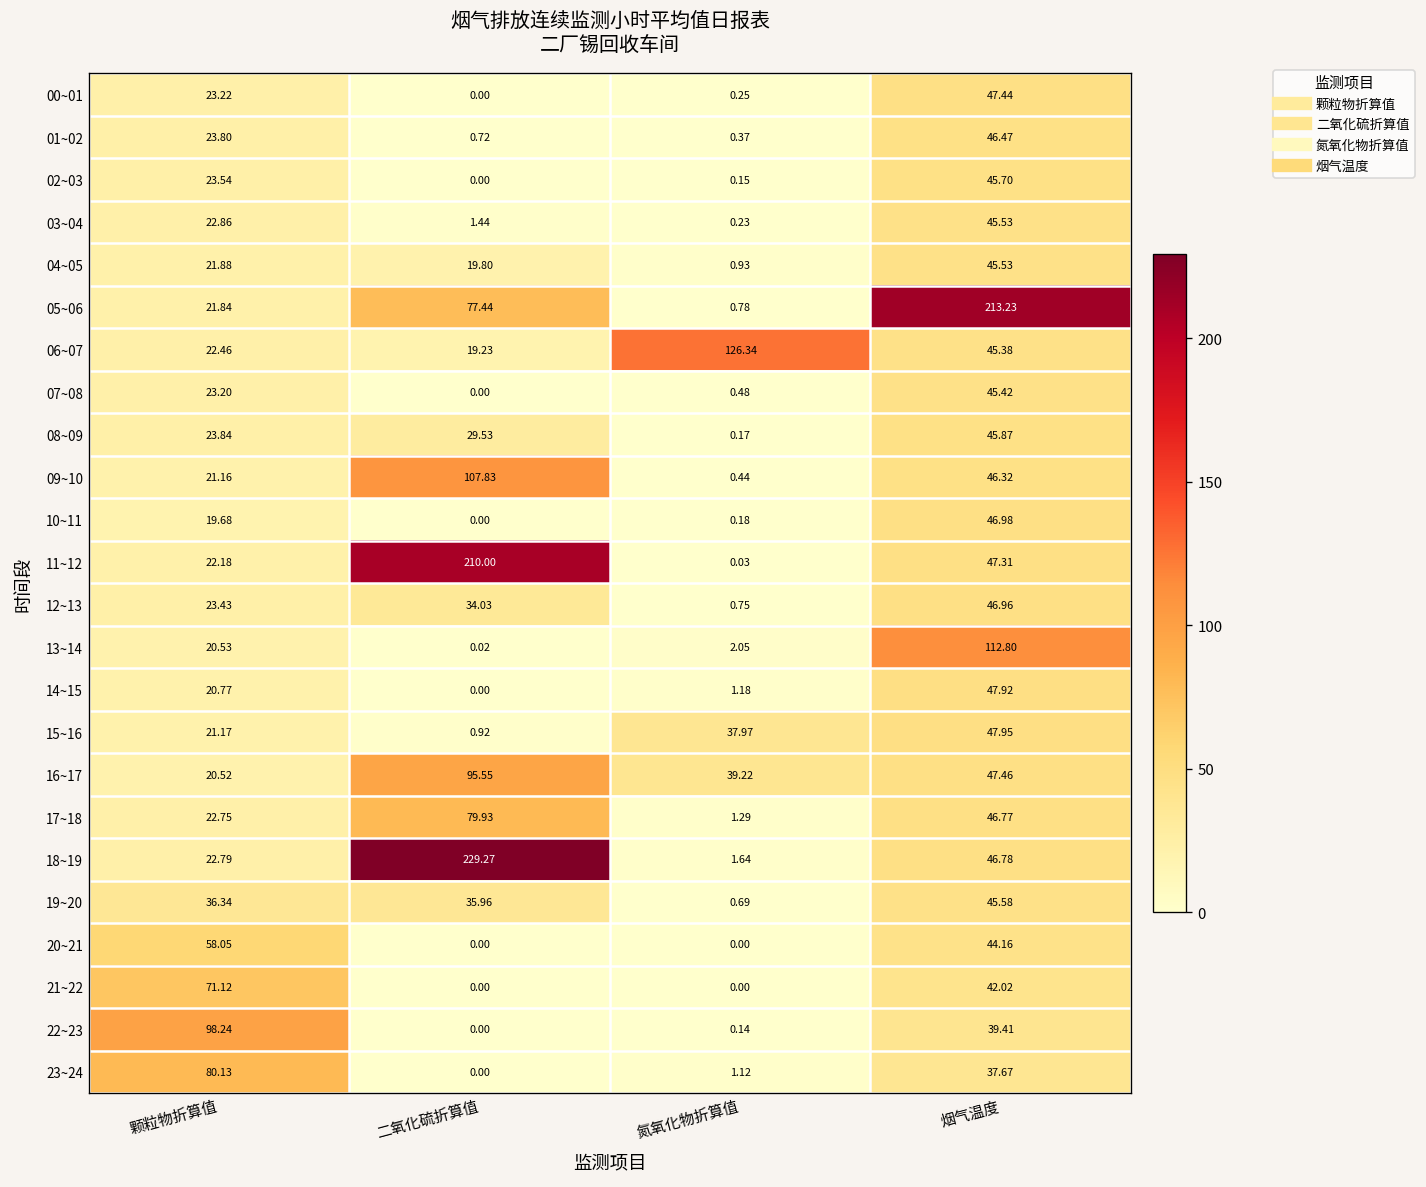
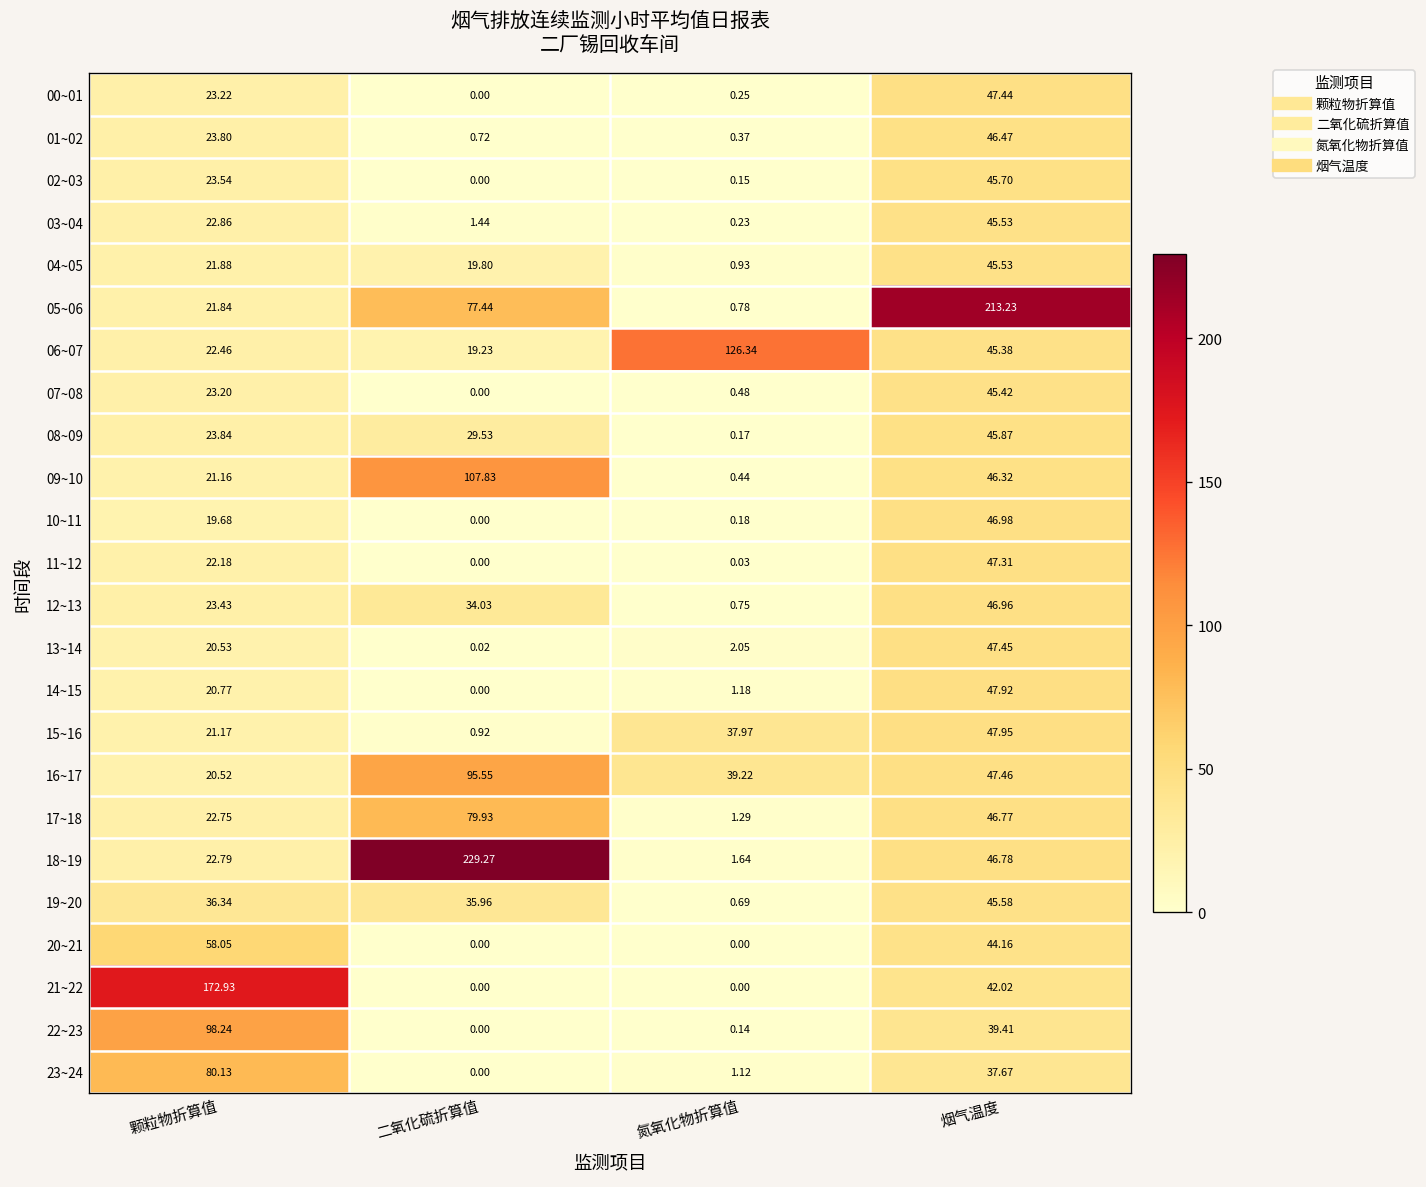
11~12, 二氧化硫折算值: 210.00 -> 0.00
13~14, 烟气温度: 112.80 -> 47.45
21~22, 颗粒物折算值: 71.12 -> 172.93
